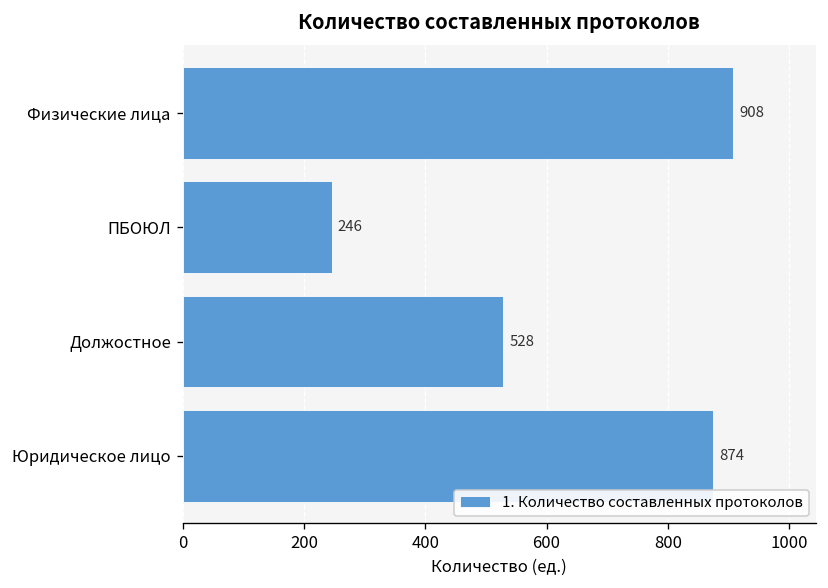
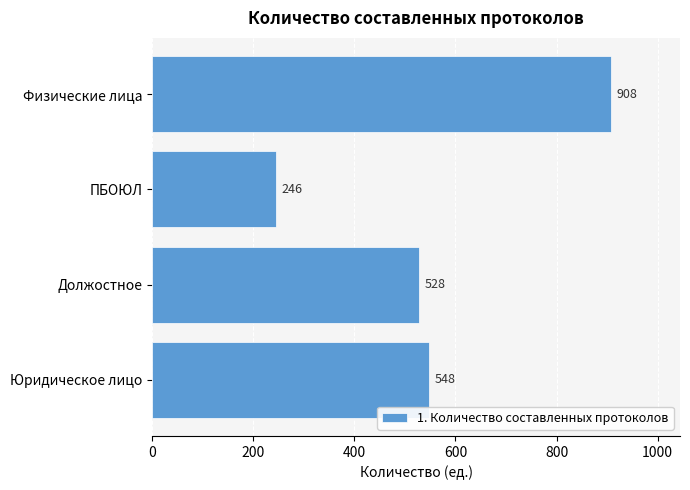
Юридическое лицо: 874 -> 548
